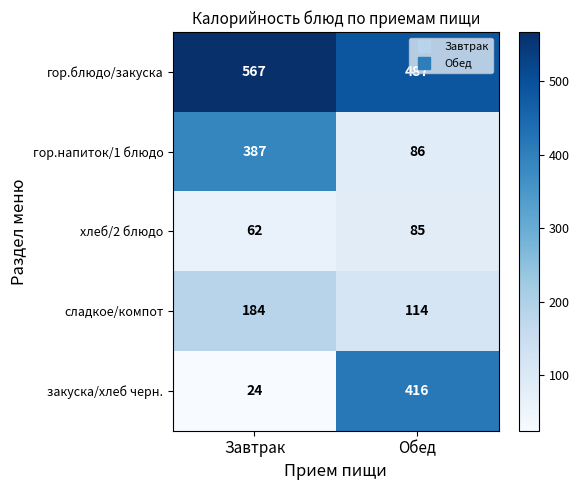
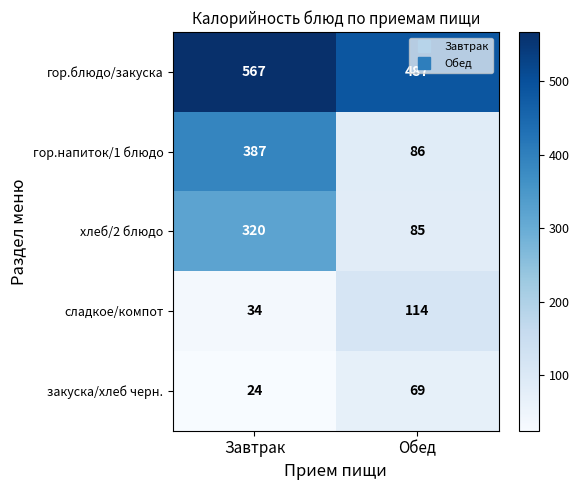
хлеб/2 блюдо, Завтрак: 62 -> 320
сладкое/компот, Завтрак: 184 -> 34
закуска/хлеб черн., Обед: 416 -> 69
